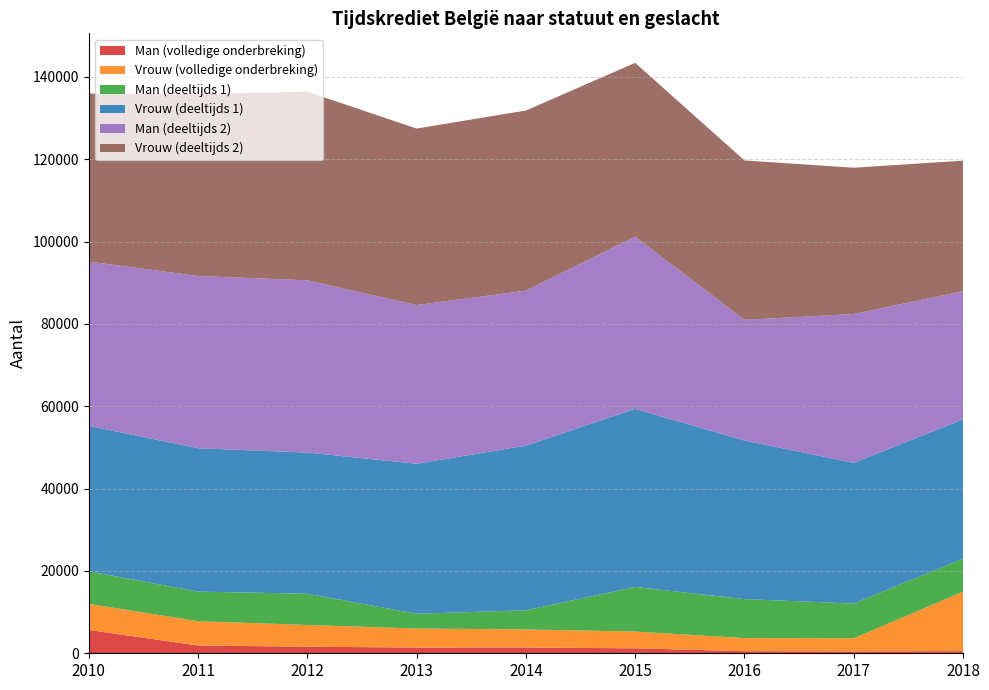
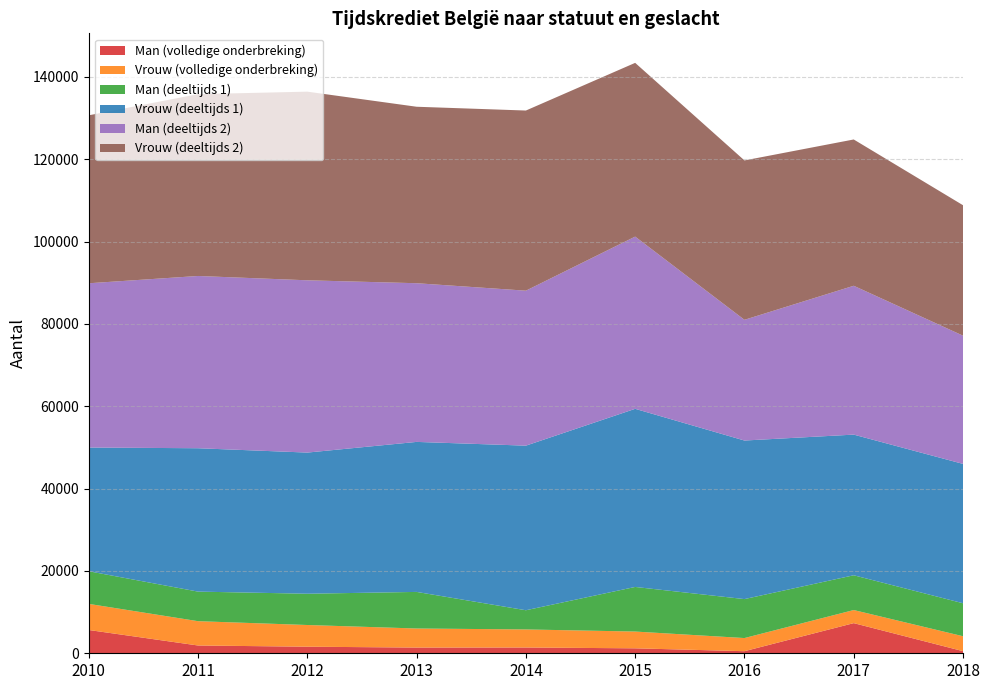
Vrouw (deeltijds 1), 2010: 35000 -> 30000
Man (deeltijds 1), 2013: 4000 -> 9000
Man (volledige onderbreking), 2017: 0 -> 7000
Vrouw (volledige onderbreking), 2018: 14000 -> 4000
